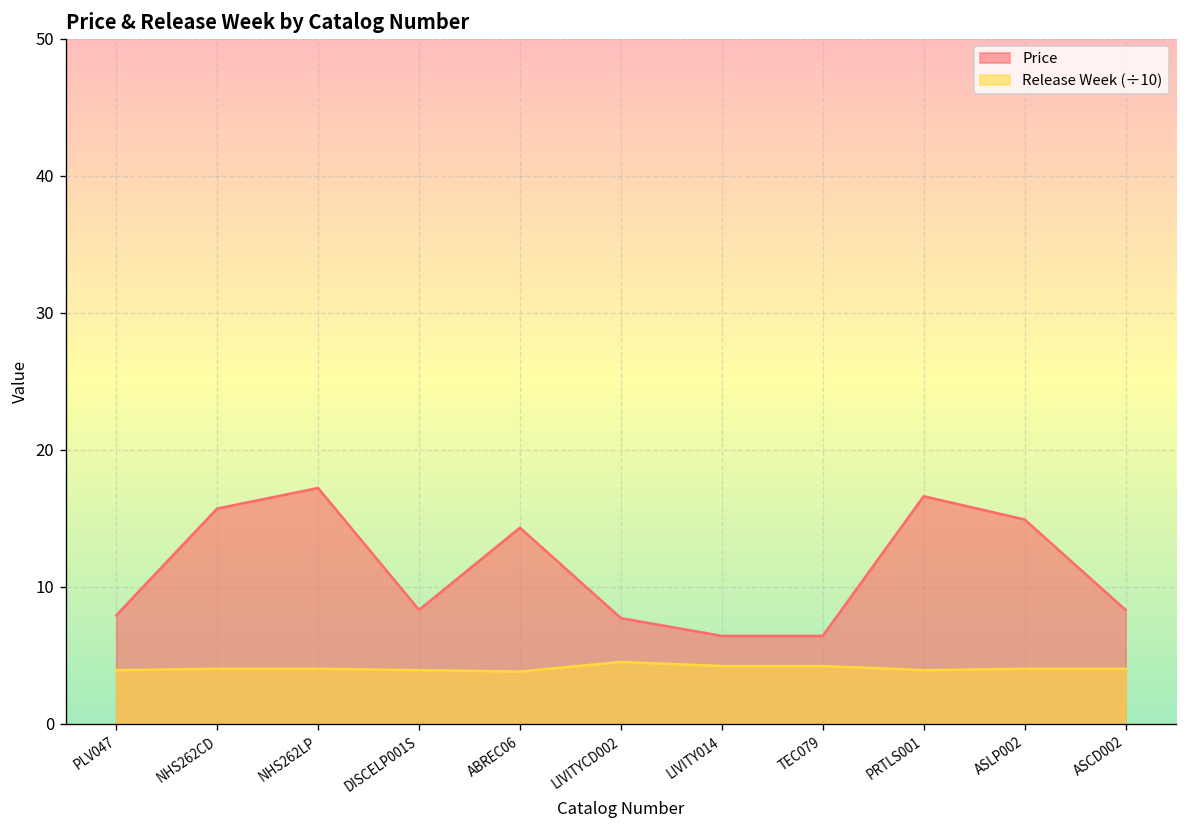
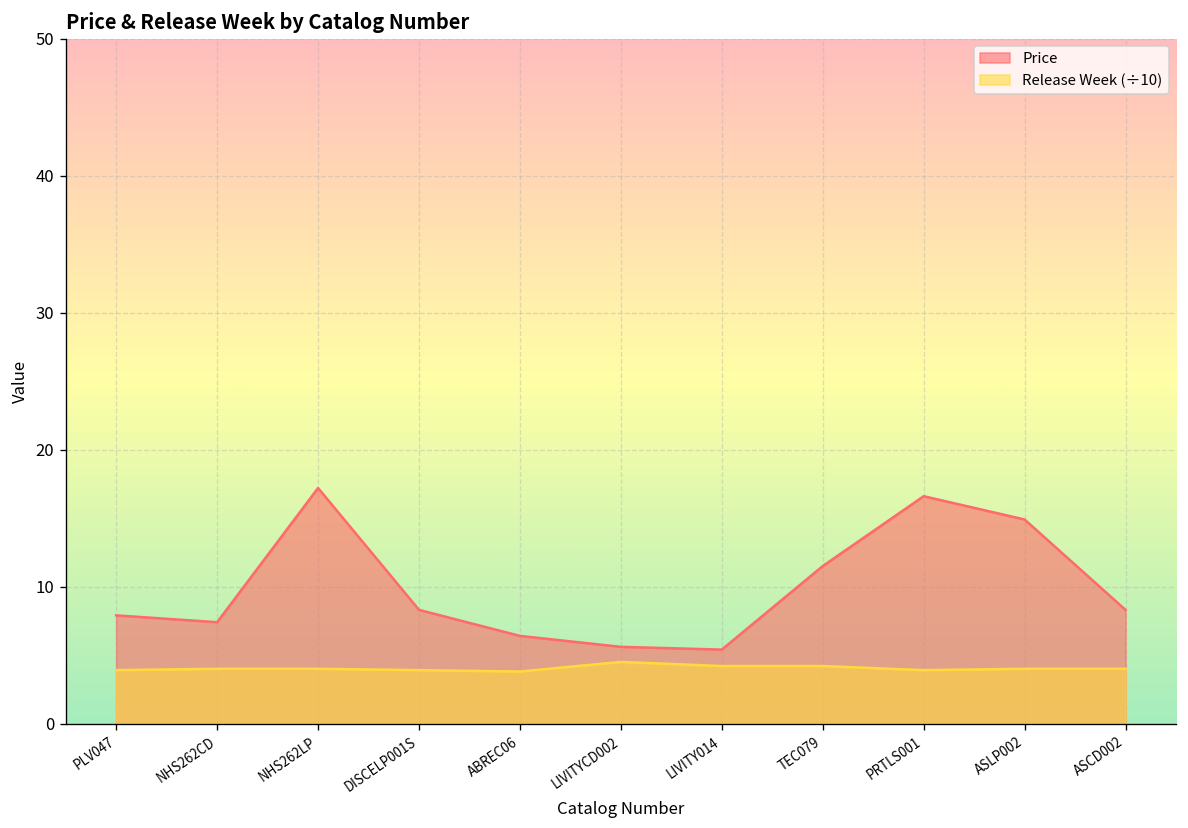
Price, NHS262CD: 15.7 -> 7.4
Price, ABREC06: 14.3 -> 6.4
Price, LIVITYCD002: 7.7 -> 5.6
Price, LIVITY014: 6.4 -> 5.4
Price, TEC079: 6.4 -> 11.5
